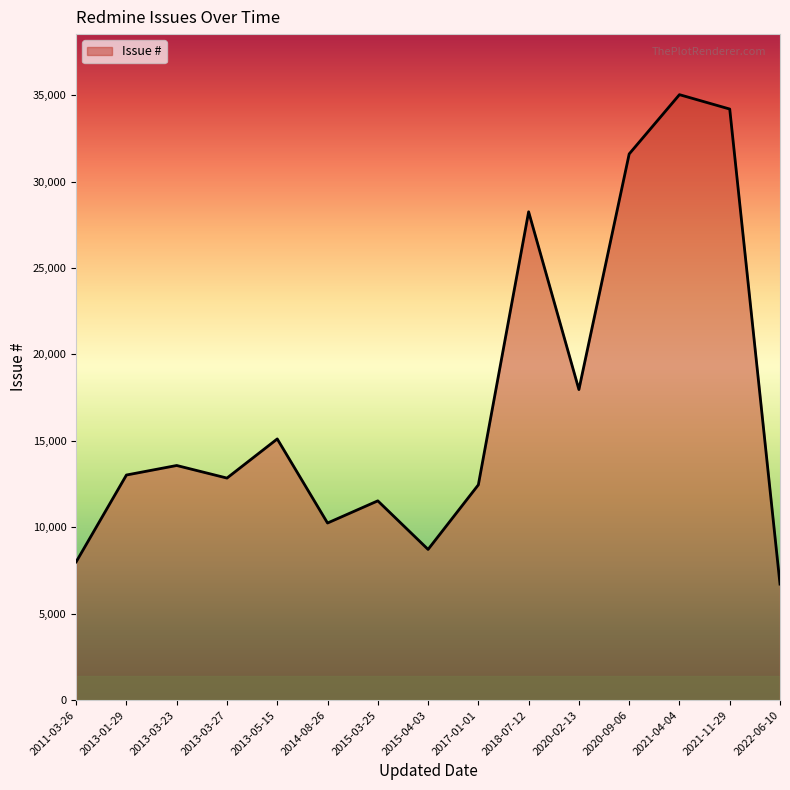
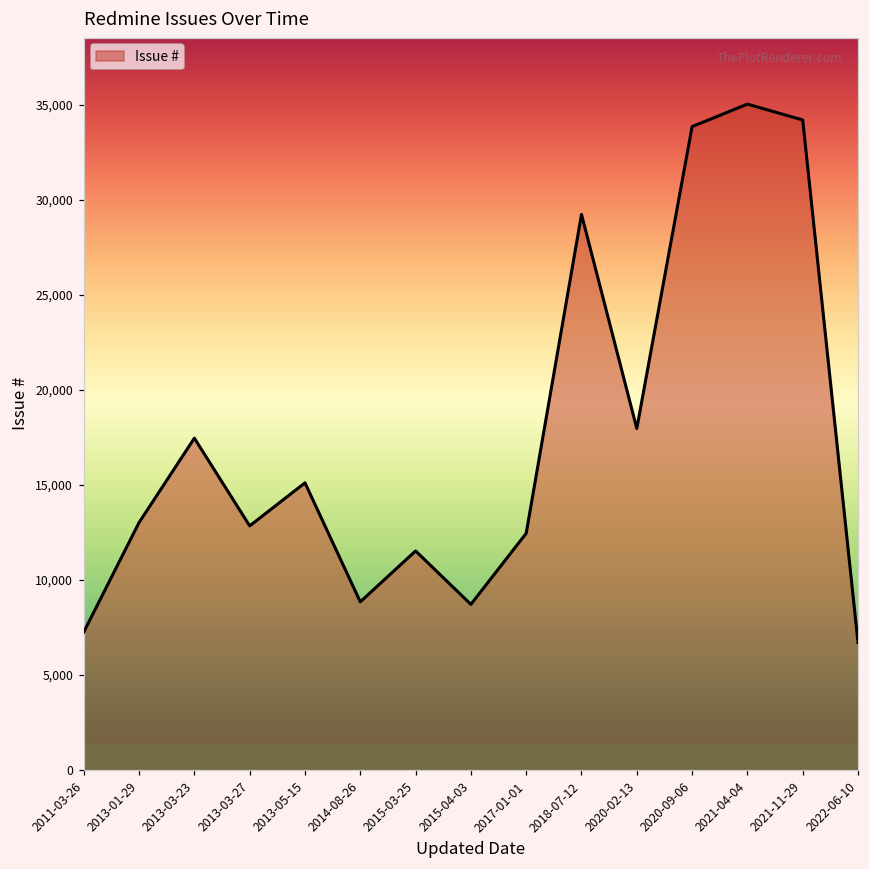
2011-03-26: 8,000 -> 7,300
2013-03-23: 13,600 -> 17,500
2014-08-26: 10,200 -> 8,900
2018-07-12: 28,300 -> 29,200
2020-09-06: 31,600 -> 33,800
